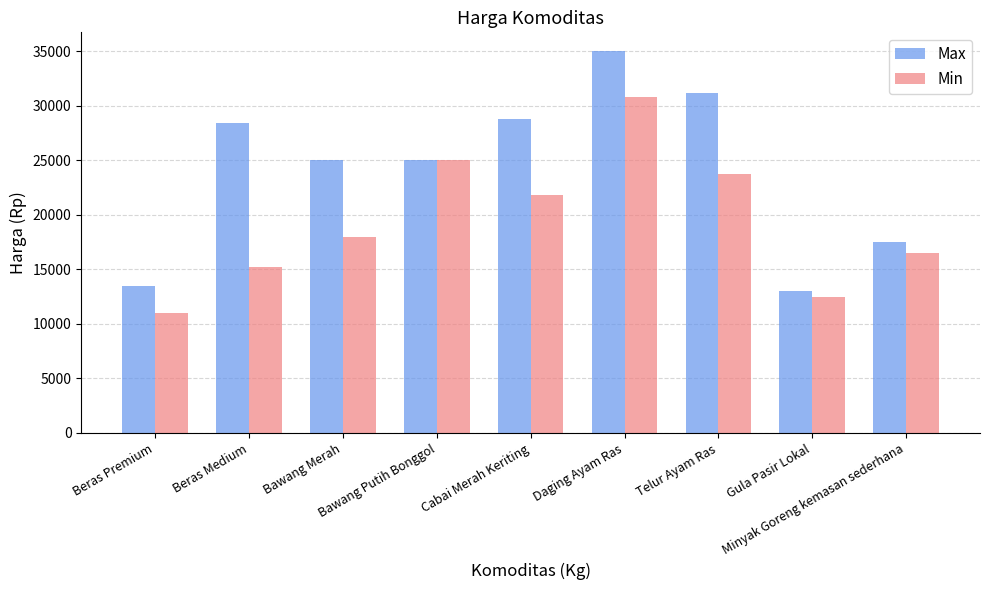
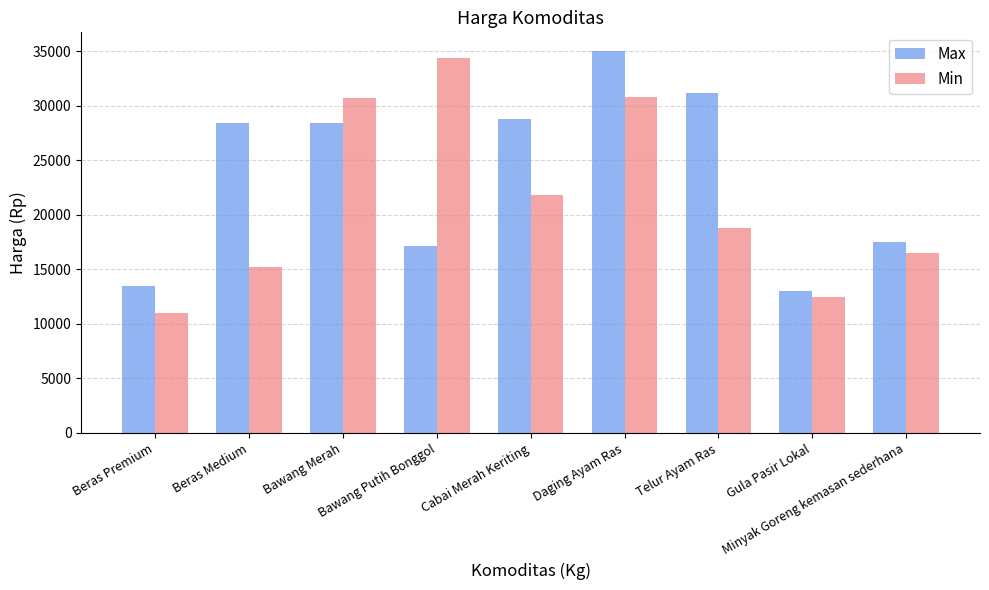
Max, Bawang Merah: 25000 -> 28400
Min, Bawang Merah: 18000 -> 30800
Max, Bawang Putih Bonggol: 25000 -> 17200
Min, Bawang Putih Bonggol: 25000 -> 34400
Min, Telur Ayam Ras: 23800 -> 18800
